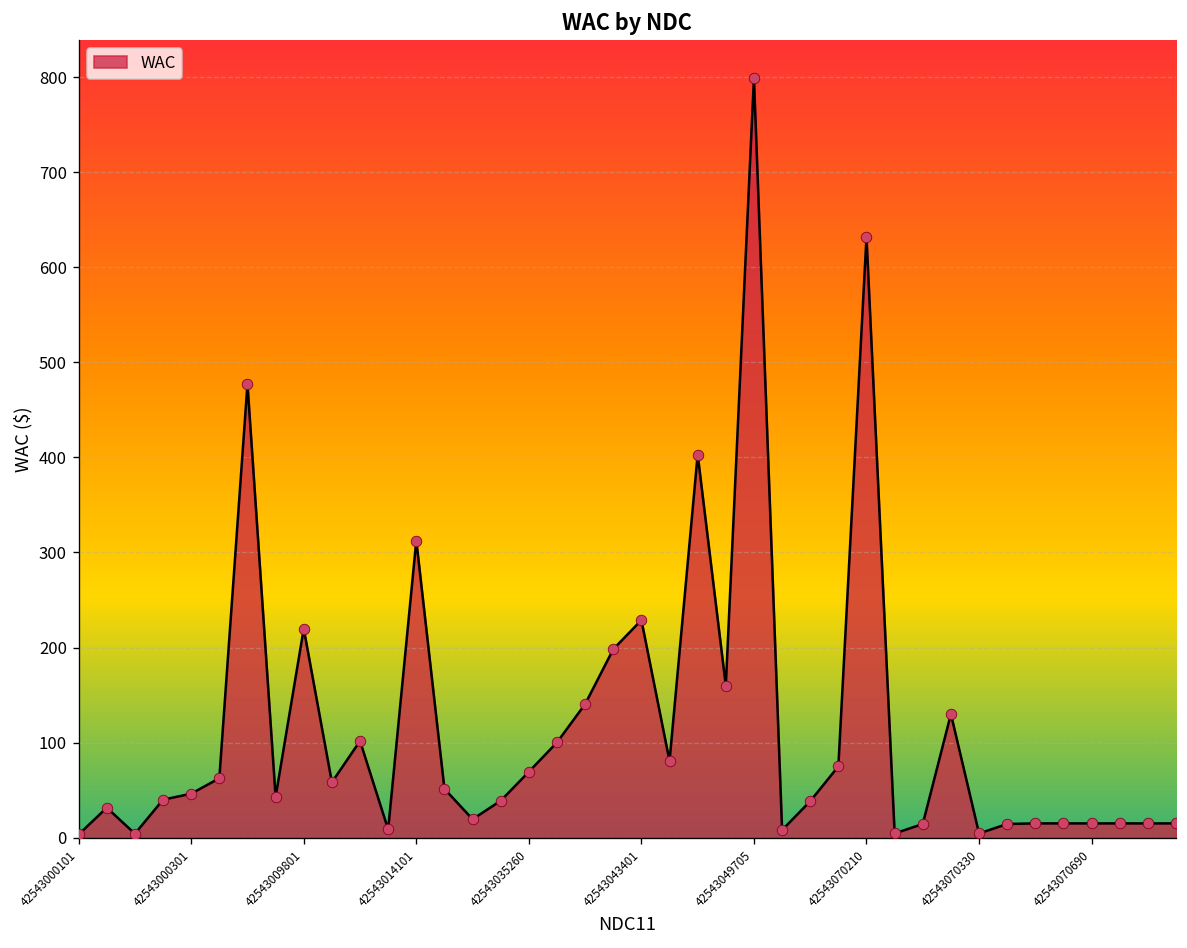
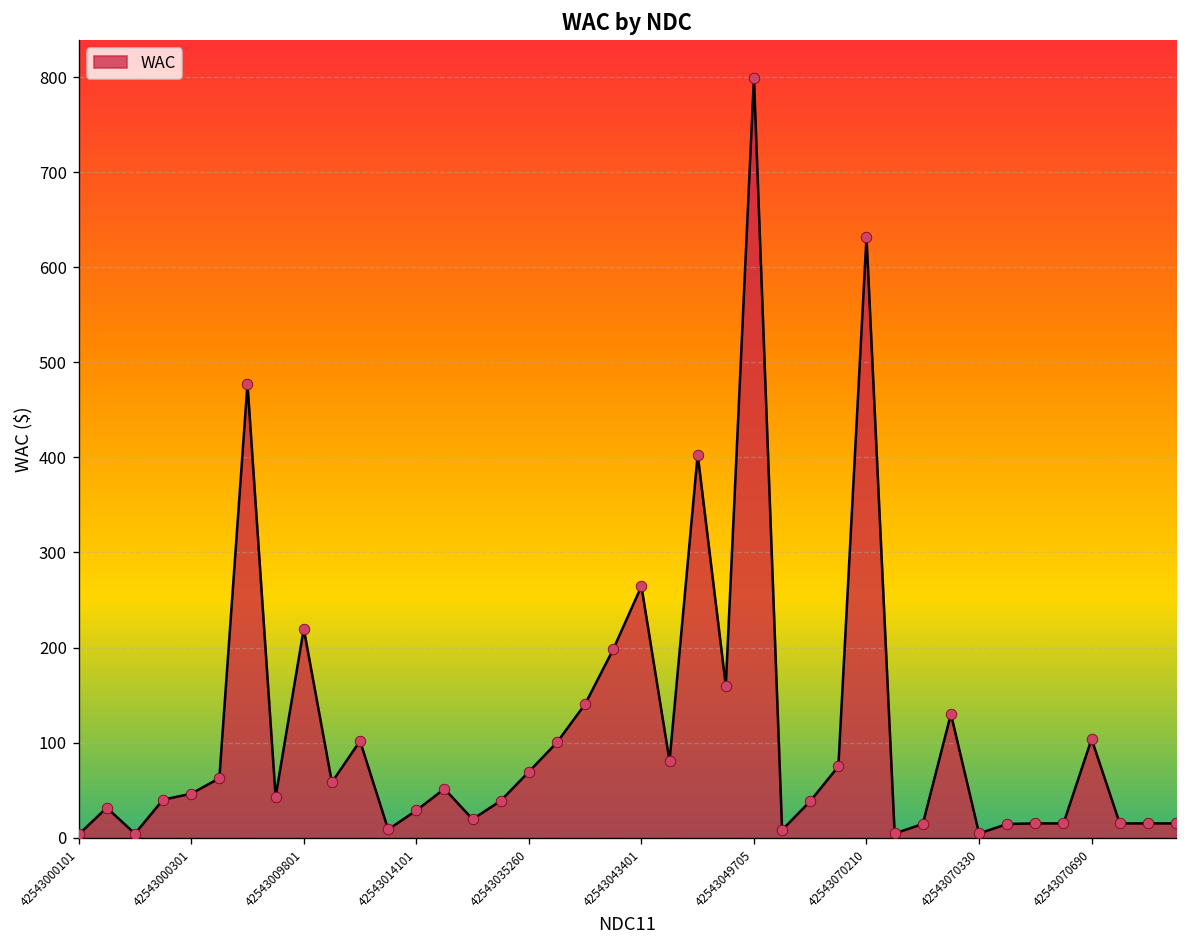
42543014101: 310 -> 30
42543043401: 230 -> 260
42543070690: 20 -> 100
